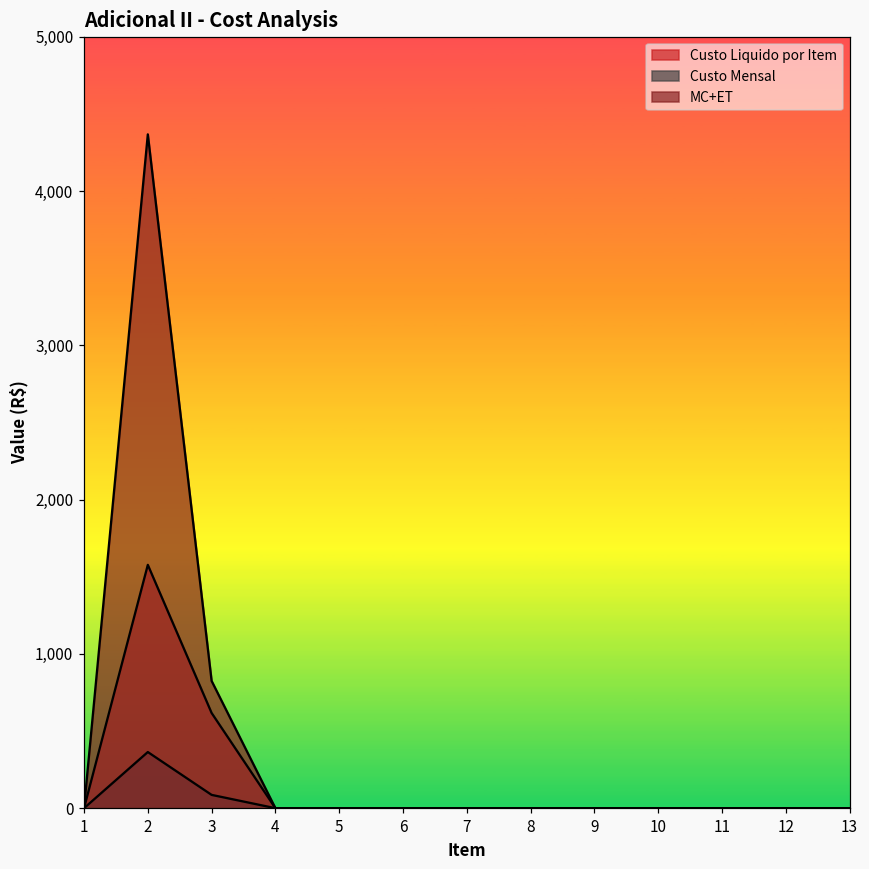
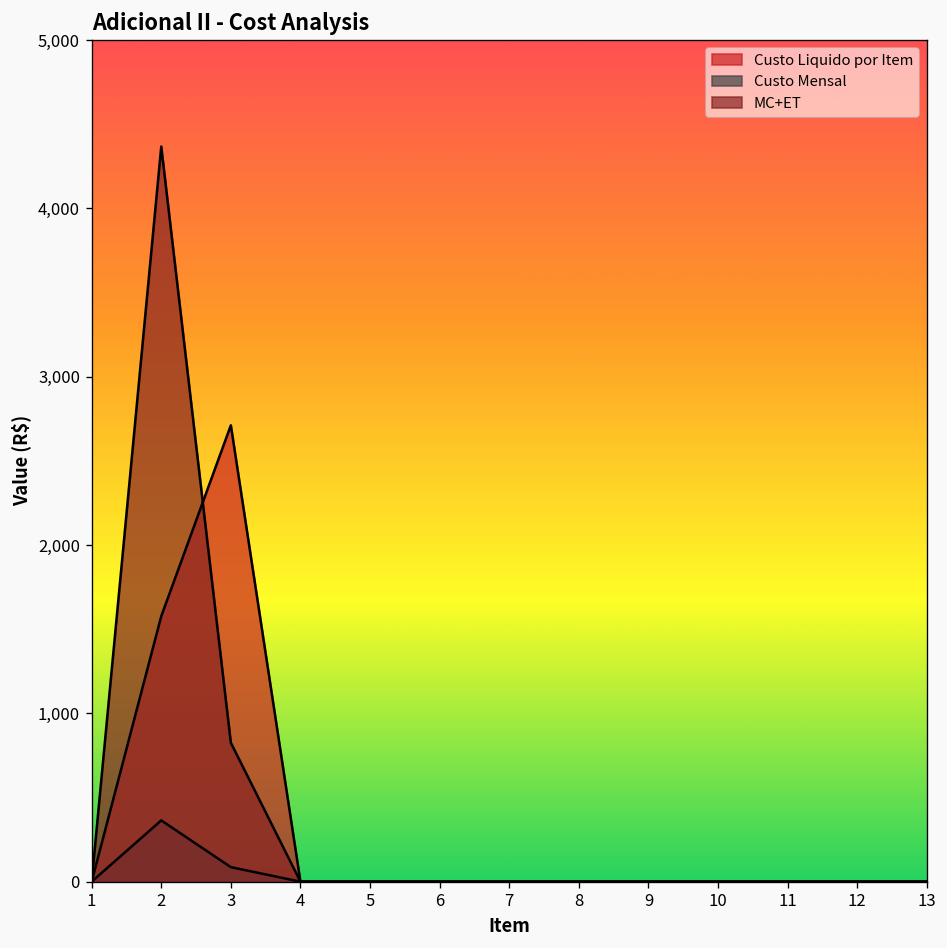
Custo Liquido por Item, 3: 620 -> 2,710
